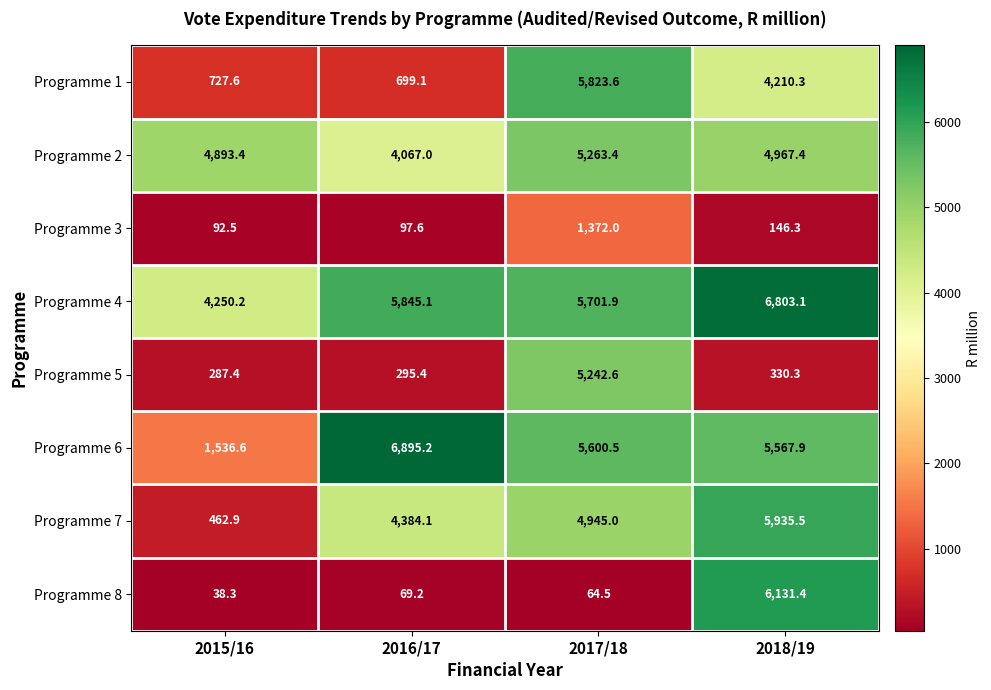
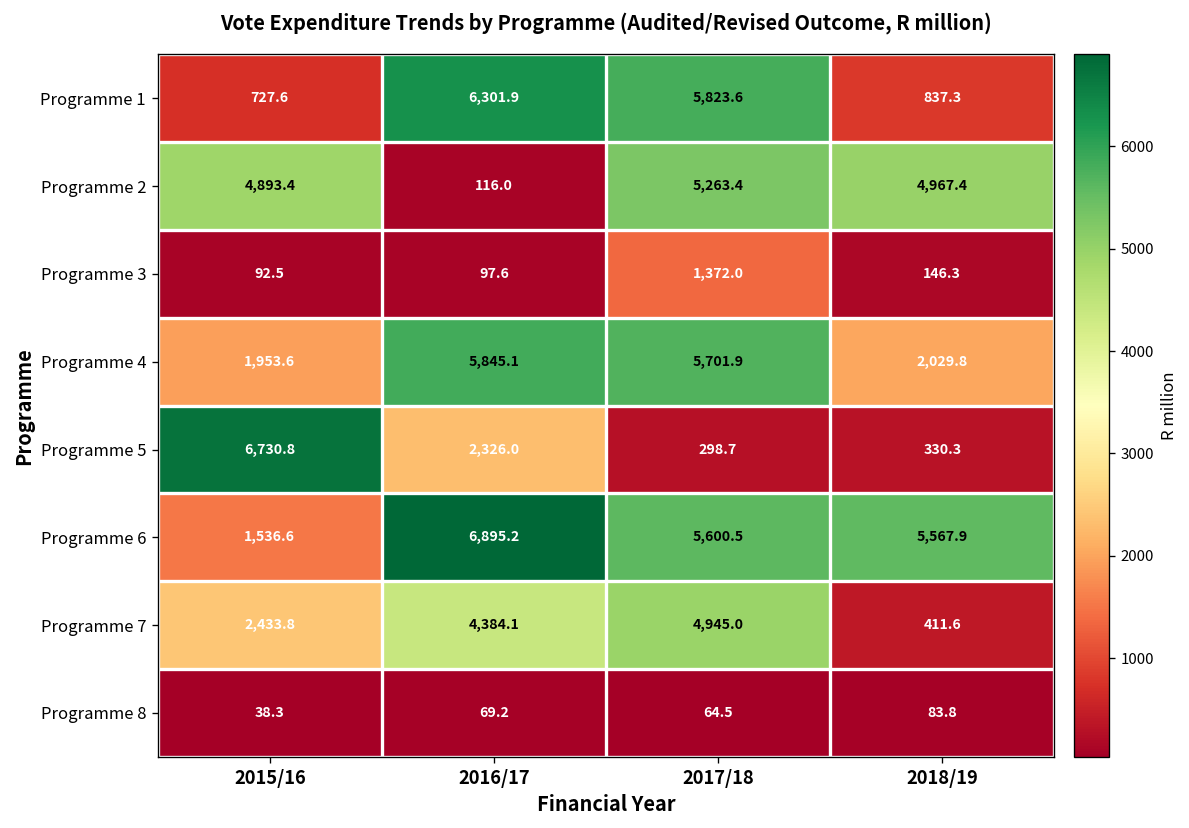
Programme 1, 2016/17: 699.1 -> 6,301.9
Programme 1, 2018/19: 4,210.3 -> 837.3
Programme 2, 2016/17: 4,067.0 -> 116.0
Programme 4, 2015/16: 4,250.2 -> 1,953.6
Programme 4, 2018/19: 6,803.1 -> 2,029.8
Programme 5, 2015/16: 287.4 -> 6,730.8
Programme 5, 2016/17: 295.4 -> 2,326.0
Programme 5, 2017/18: 5,242.6 -> 298.7
Programme 7, 2015/16: 462.9 -> 2,433.8
Programme 7, 2018/19: 5,935.5 -> 411.6
Programme 8, 2018/19: 6,131.4 -> 83.8
